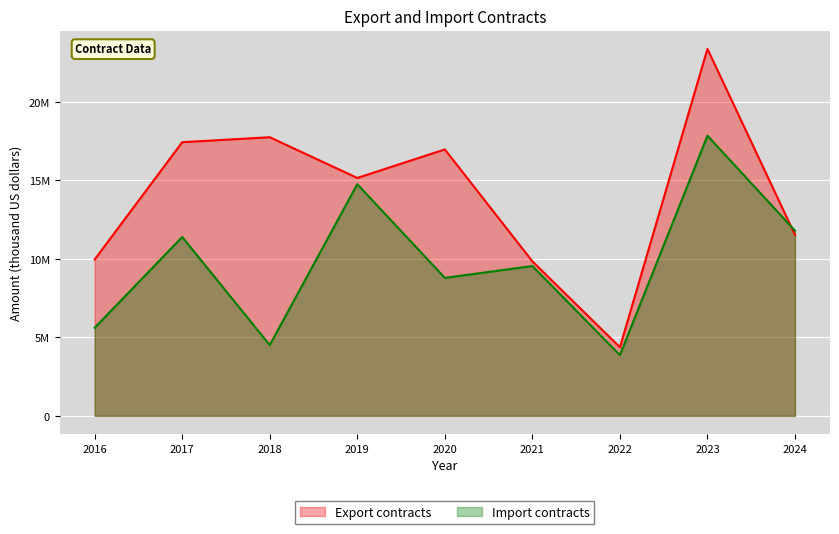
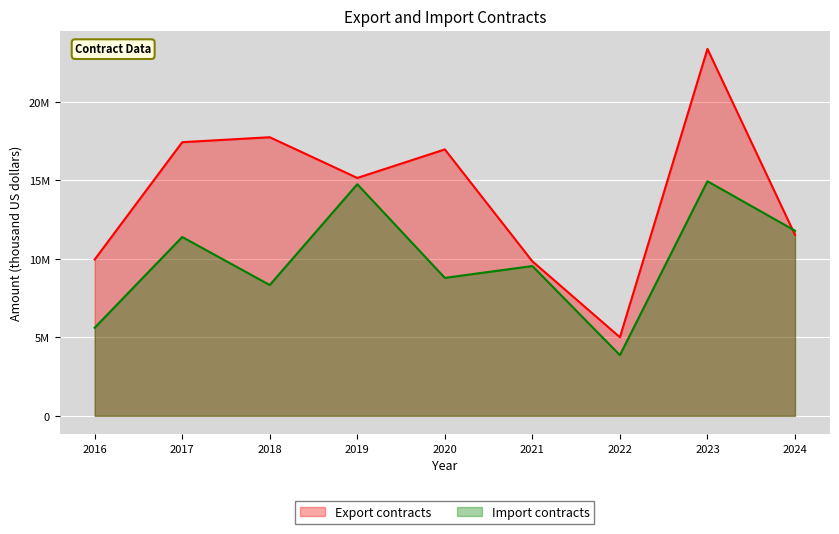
Import contracts, 2018: 4500000 -> 8300000
Export contracts, 2022: 4400000 -> 5000000
Import contracts, 2023: 17900000 -> 14900000
